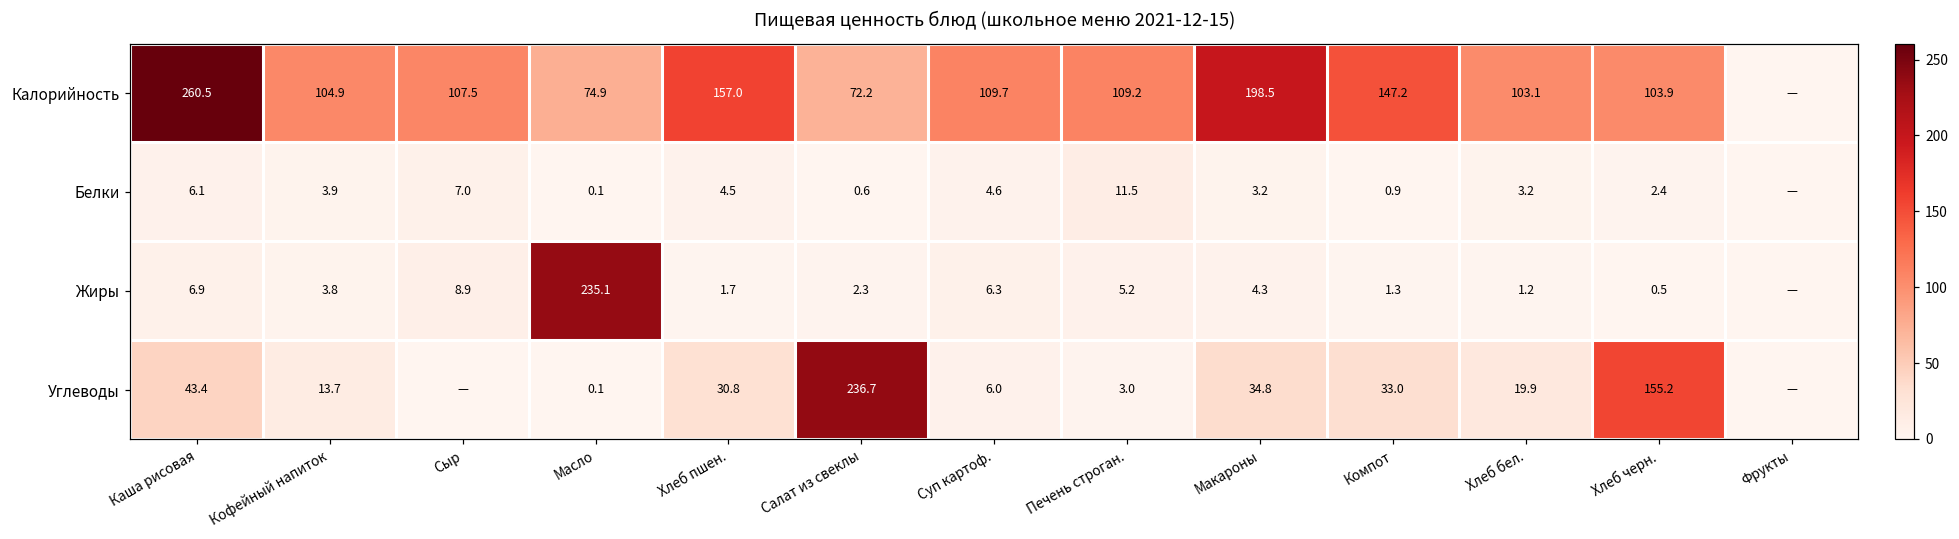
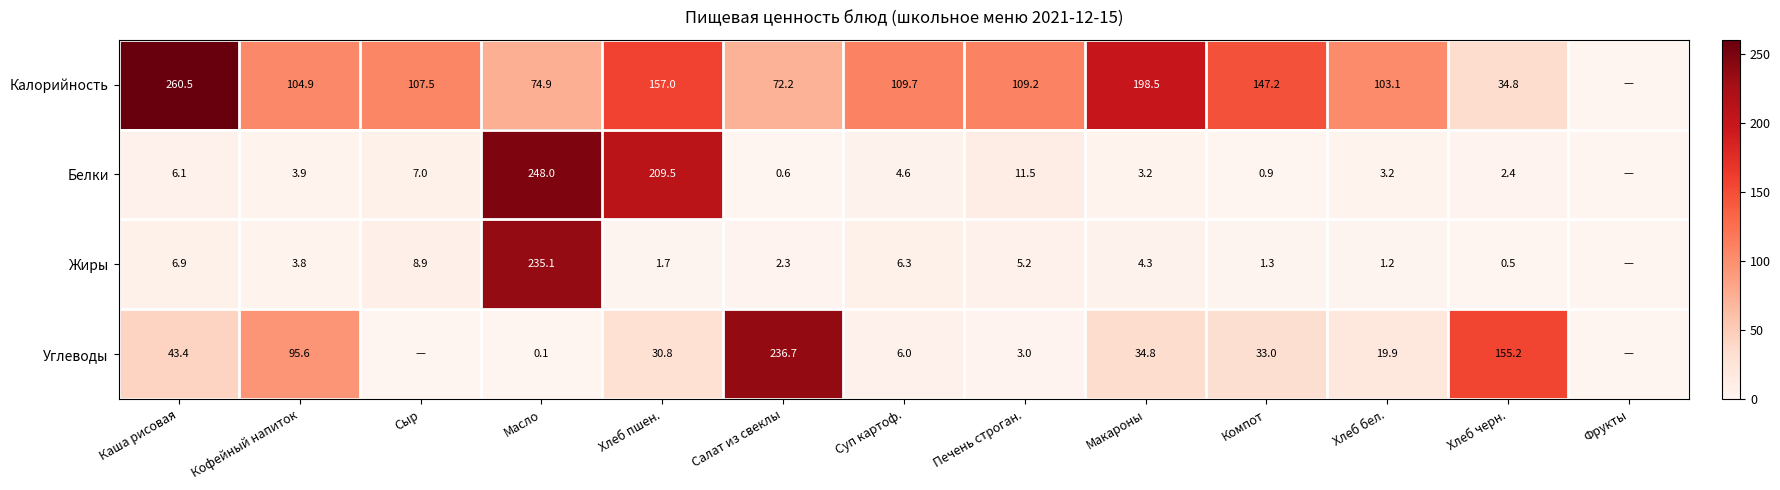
Калорийность, Хлеб черн.: 103.9 -> 34.8
Белки, Масло: 0.1 -> 248.0
Белки, Хлеб пшен.: 4.5 -> 209.5
Углеводы, Кофейный напиток: 13.7 -> 95.6
